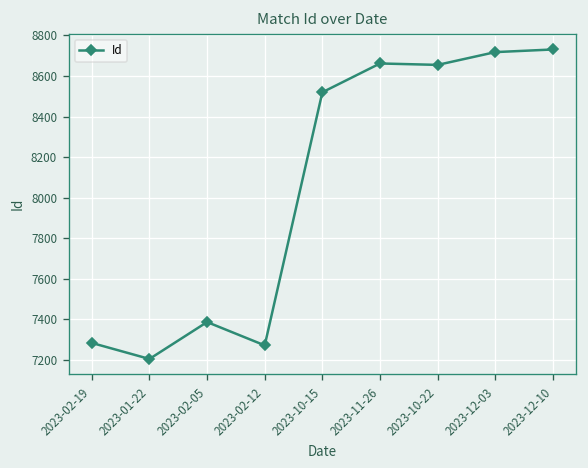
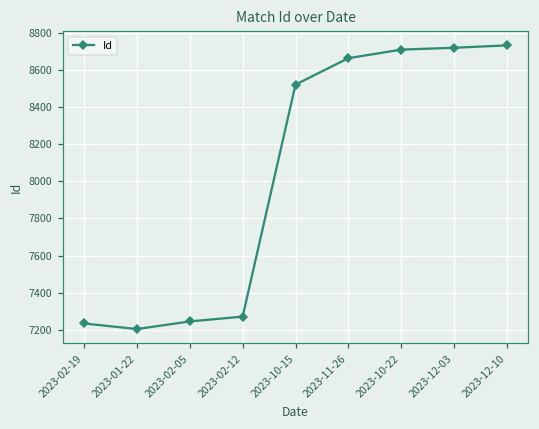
2023-02-19: 7280 -> 7240
2023-02-05: 7390 -> 7250
2023-10-22: 8660 -> 8710
